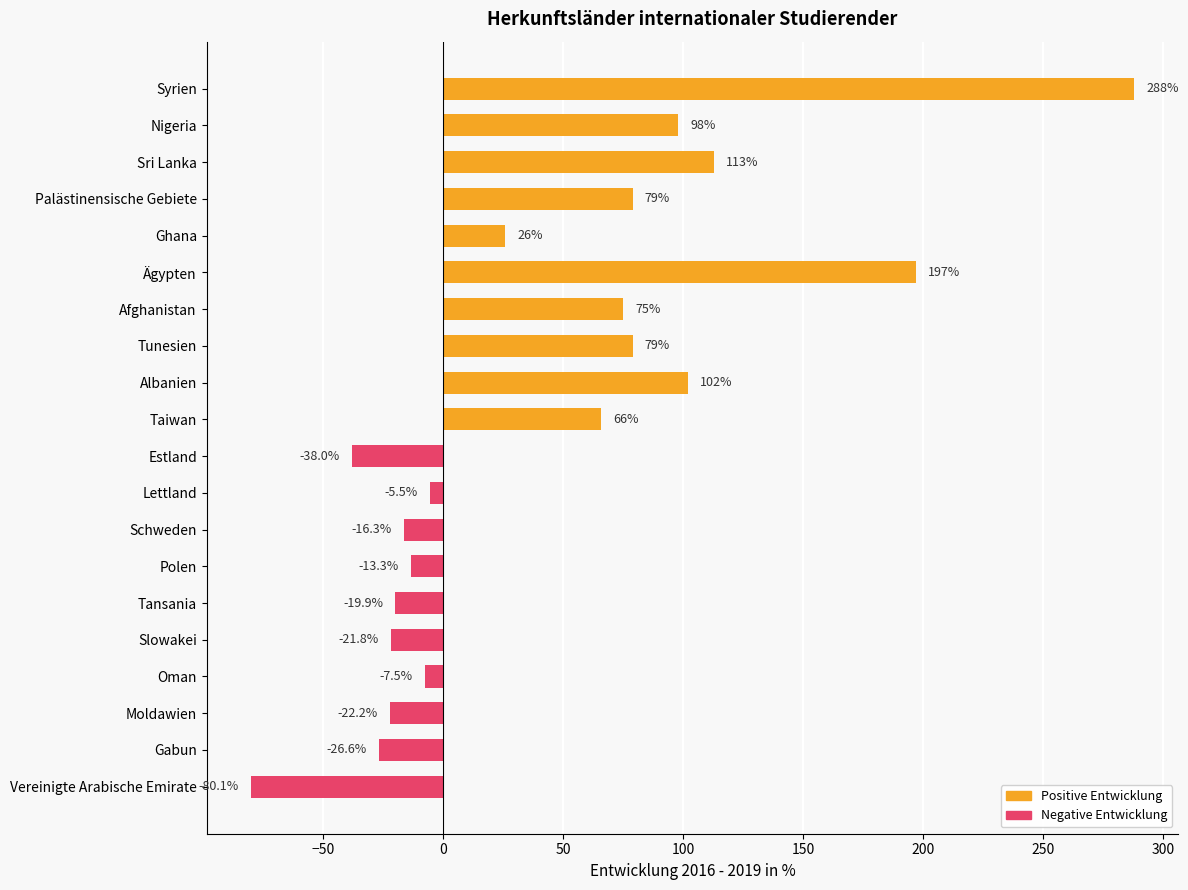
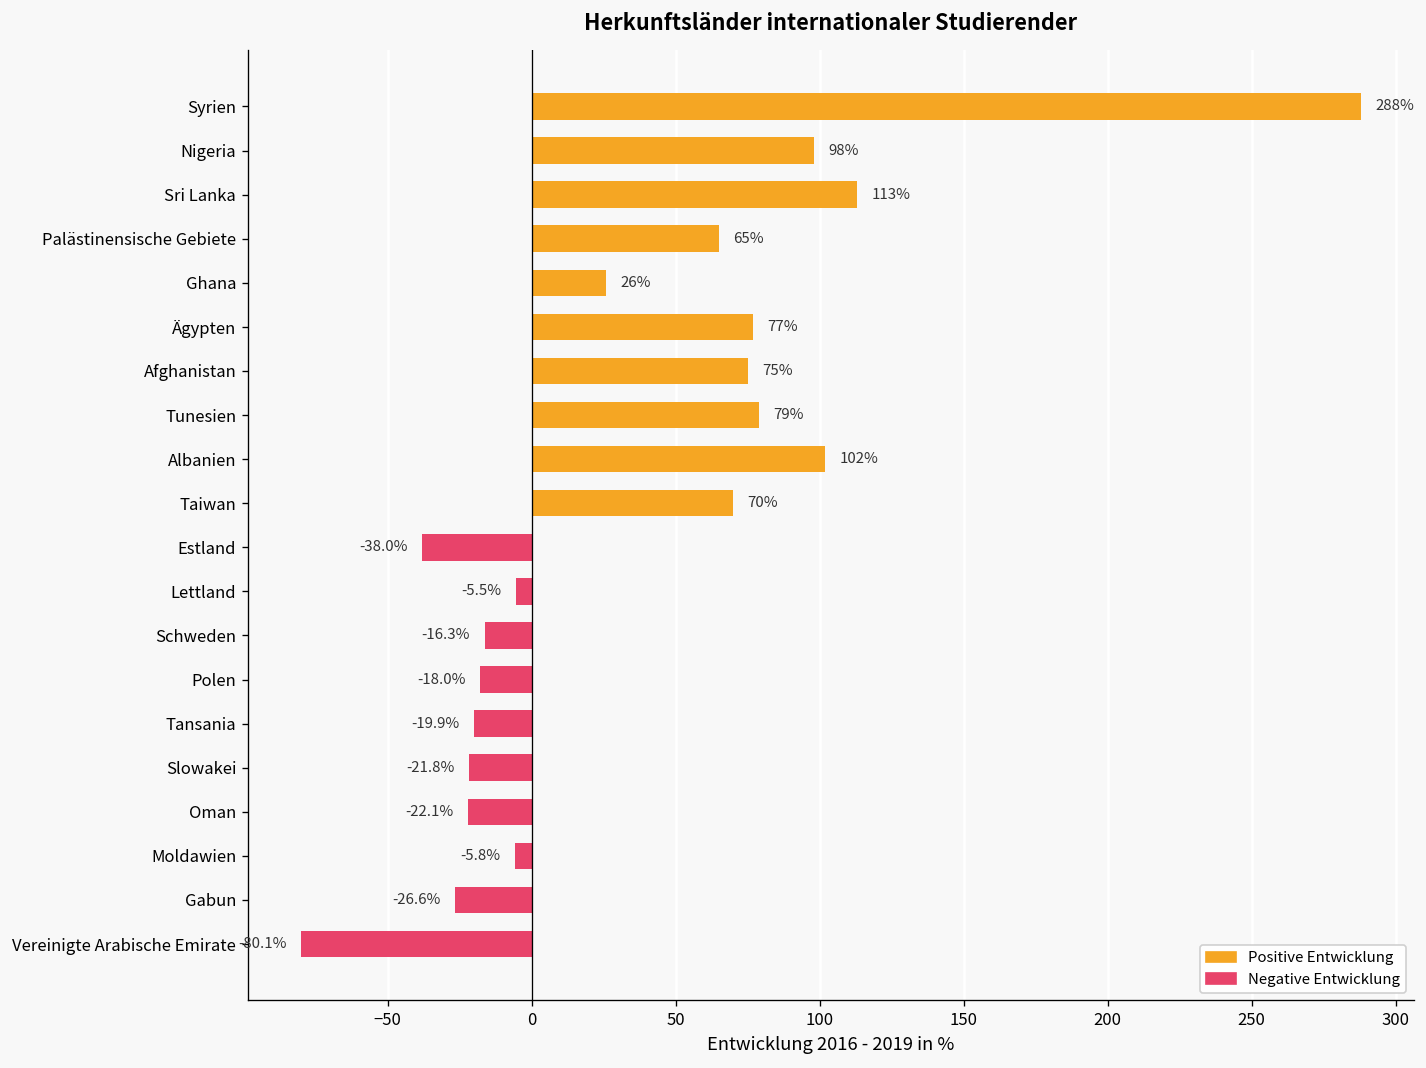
Palästinensische Gebiete: 79% -> 65%
Ägypten: 197% -> 77%
Taiwan: 66% -> 70%
Polen: -13.3% -> -18.0%
Oman: -7.5% -> -22.1%
Moldawien: -22.2% -> -5.8%
